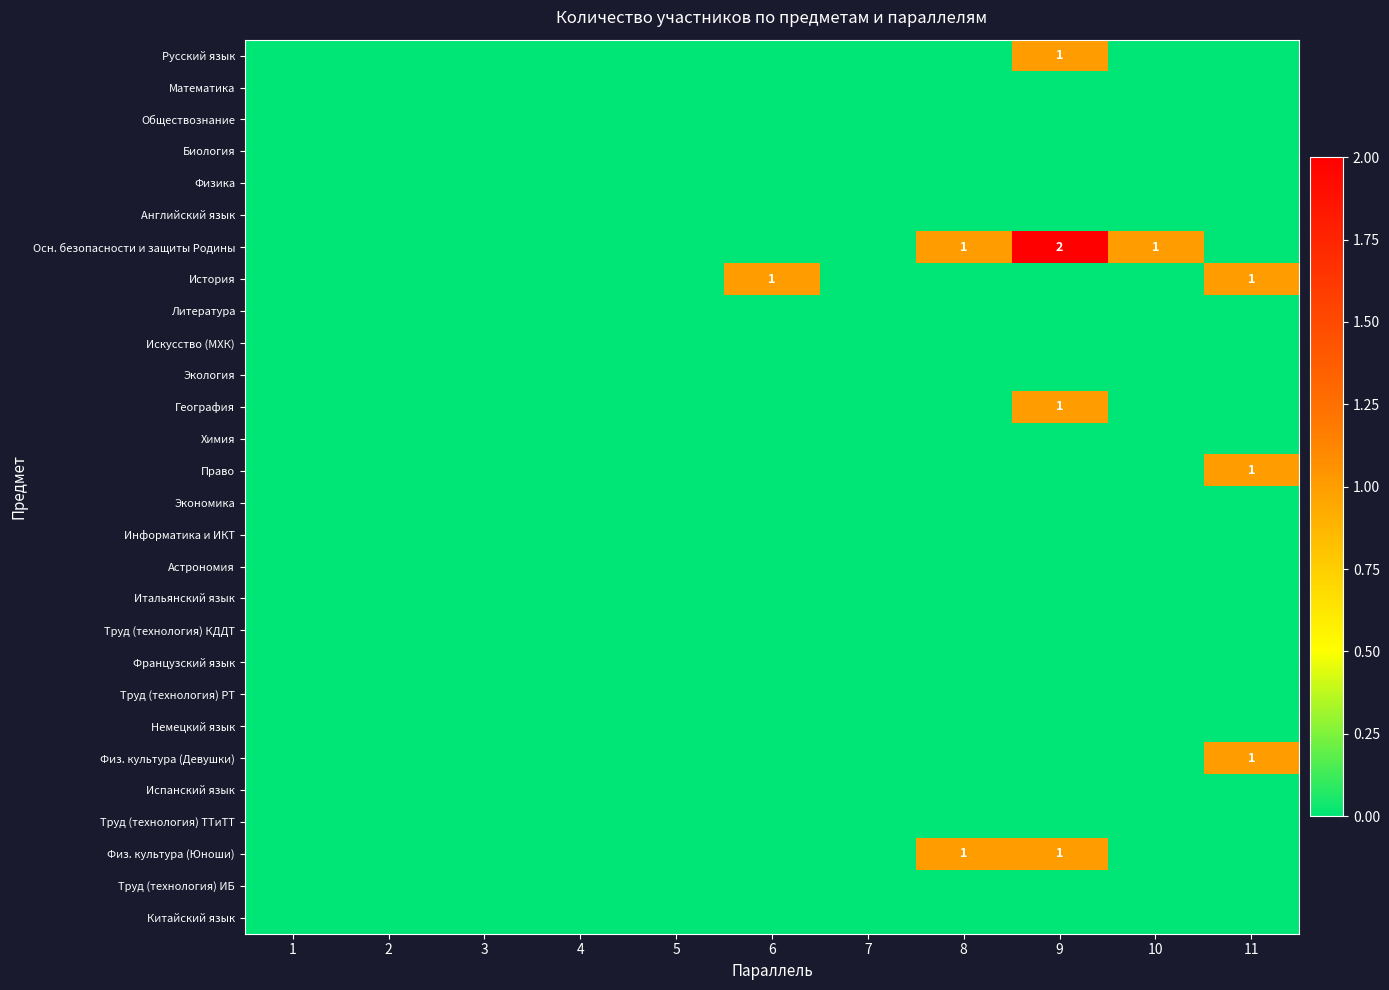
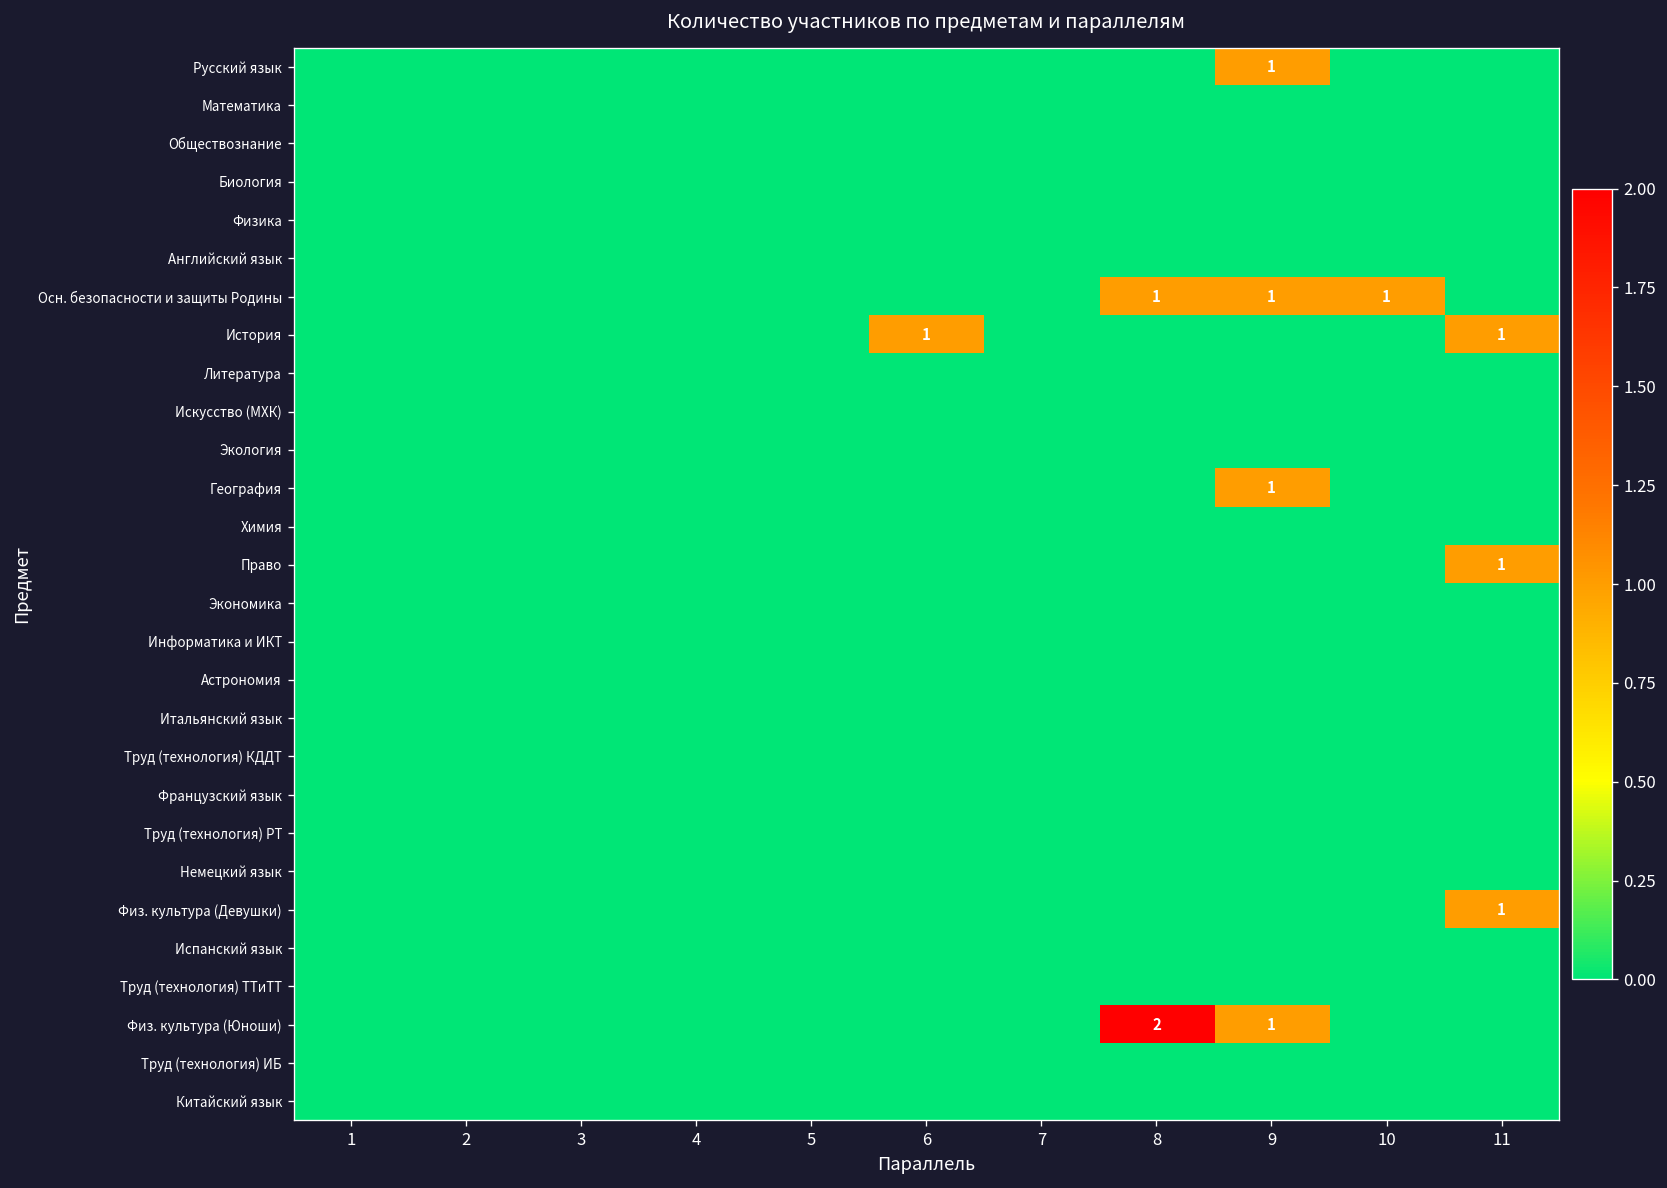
Осн. безопасности и защиты Родины, 9: 2 -> 1
Физ. культура (Юноши), 8: 1 -> 2
